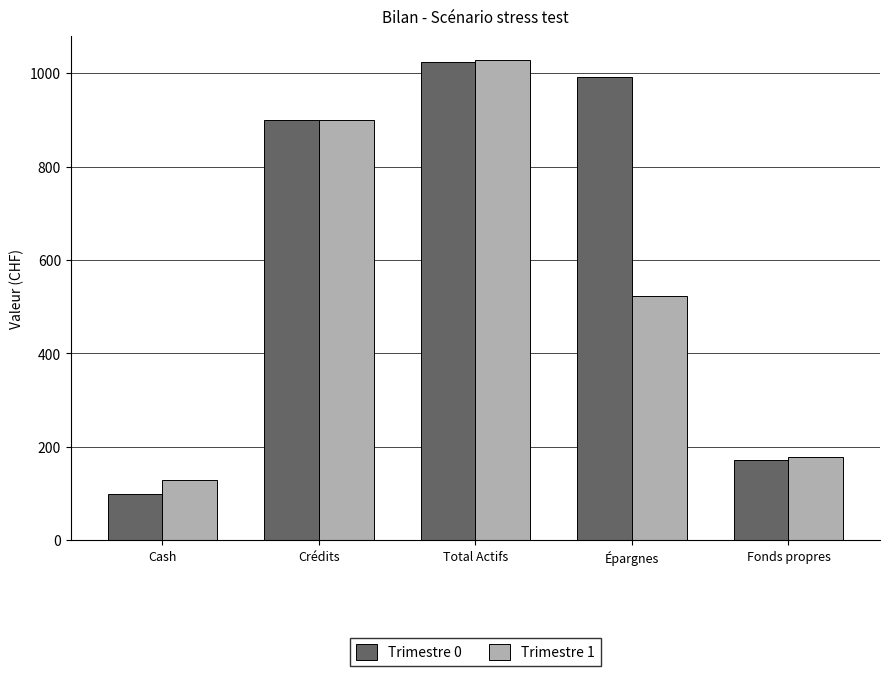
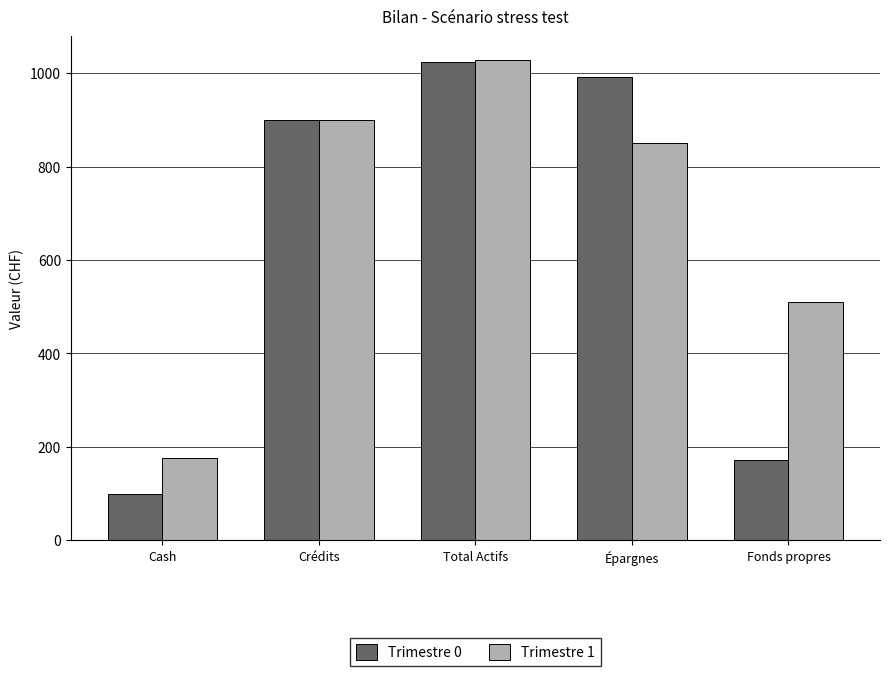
Trimestre 1, Cash: 130 -> 180
Trimestre 1, Épargnes: 520 -> 850
Trimestre 1, Fonds propres: 180 -> 510
